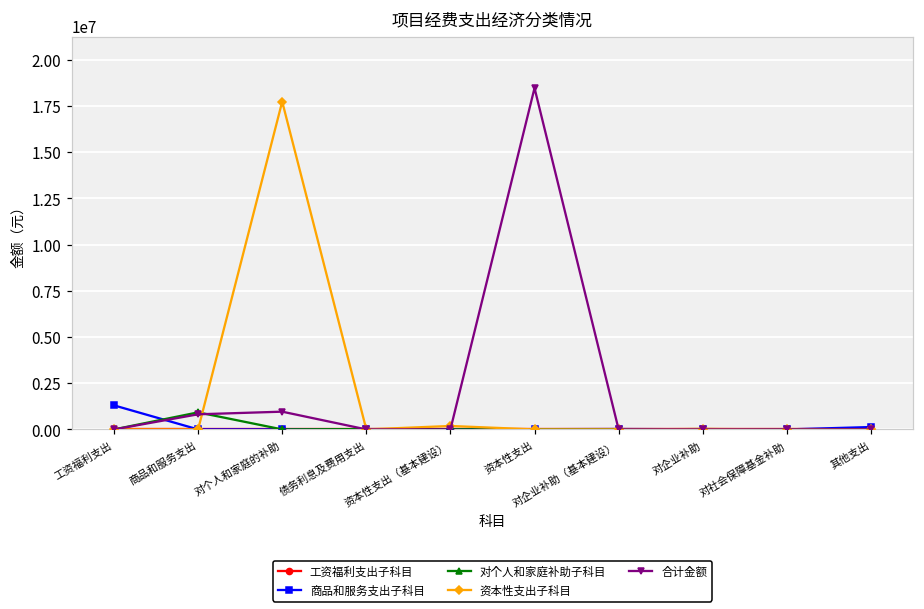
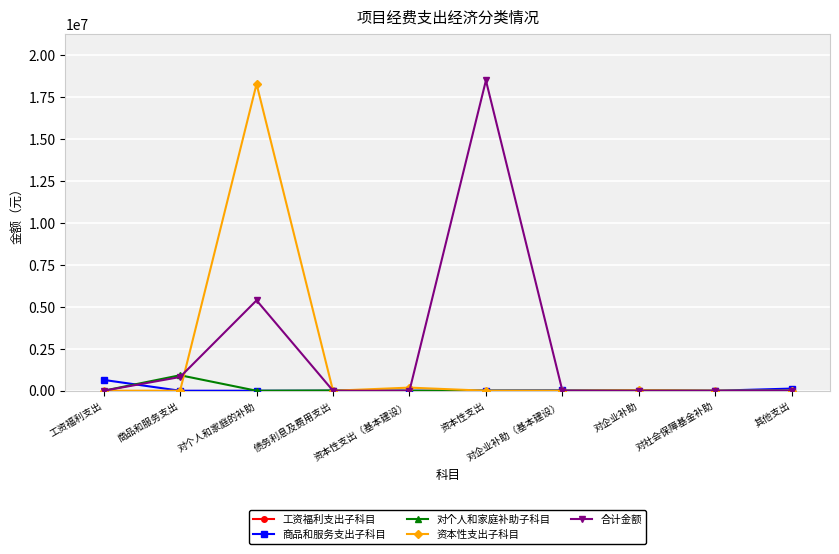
商品和服务支出子科目, 工资福利支出: 1300000 -> 600000
资本性支出子科目, 对个人和家庭的补助: 17700000 -> 18300000
合计金额, 对个人和家庭的补助: 1000000 -> 5400000
